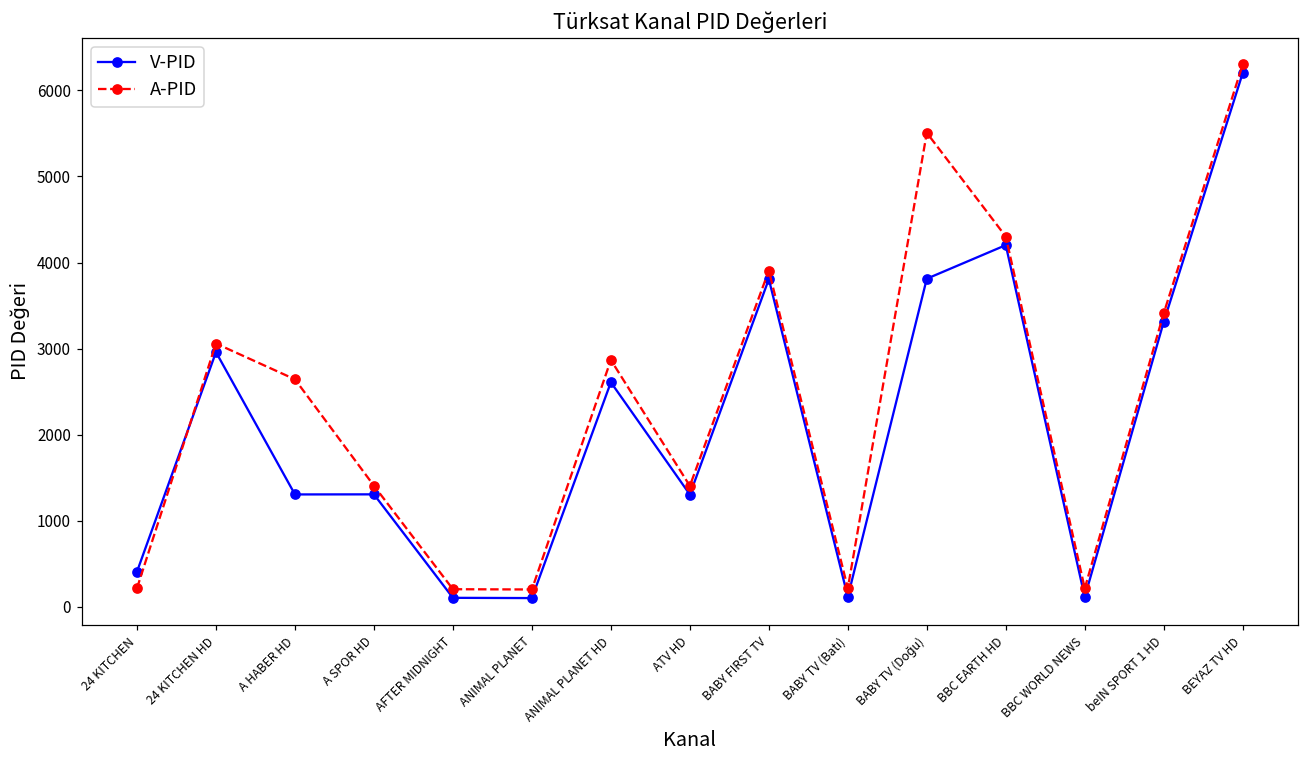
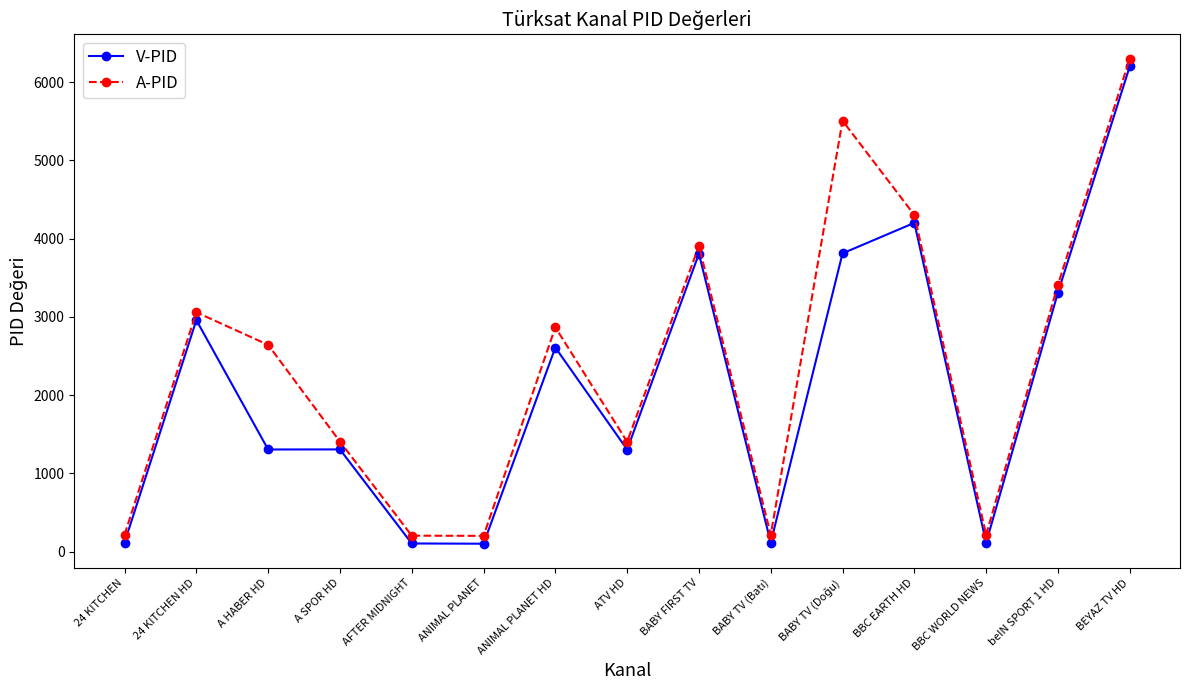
V-PID, 24 KITCHEN: 400 -> 100
